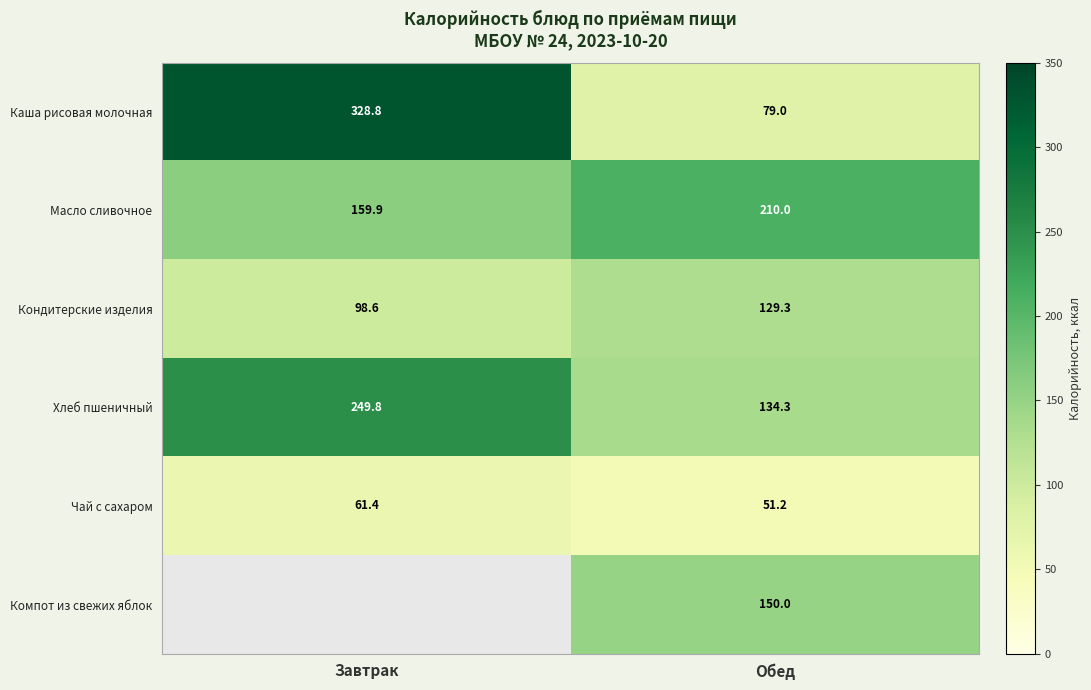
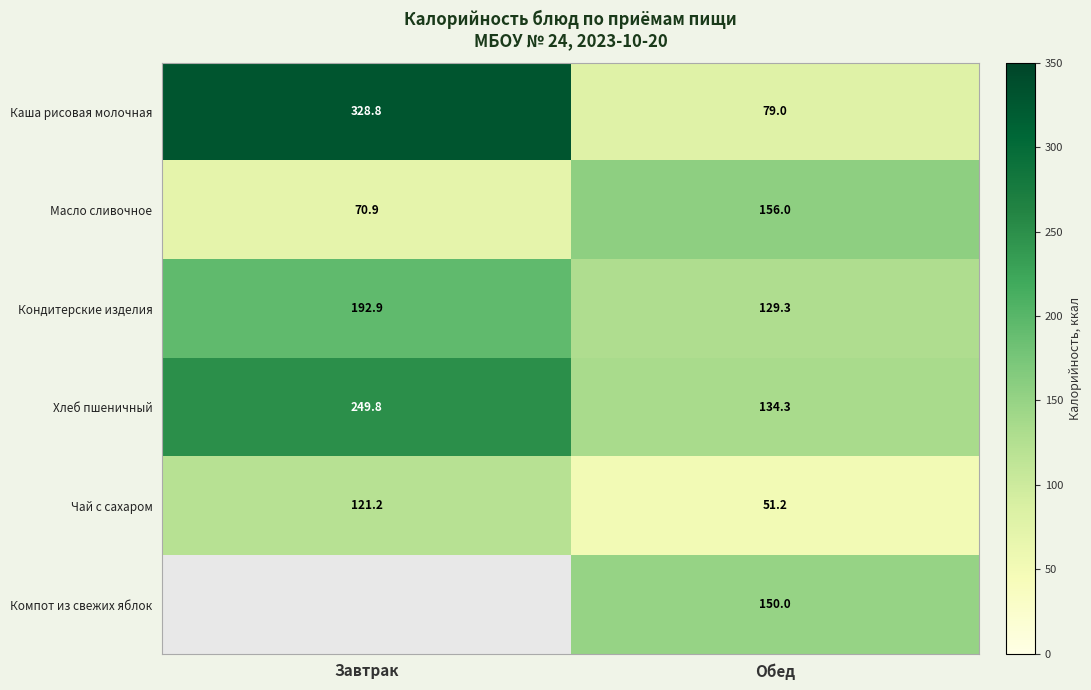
Масло сливочное, Завтрак: 159.9 -> 70.9
Масло сливочное, Обед: 210.0 -> 156.0
Кондитерские изделия, Завтрак: 98.6 -> 192.9
Чай с сахаром, Завтрак: 61.4 -> 121.2
